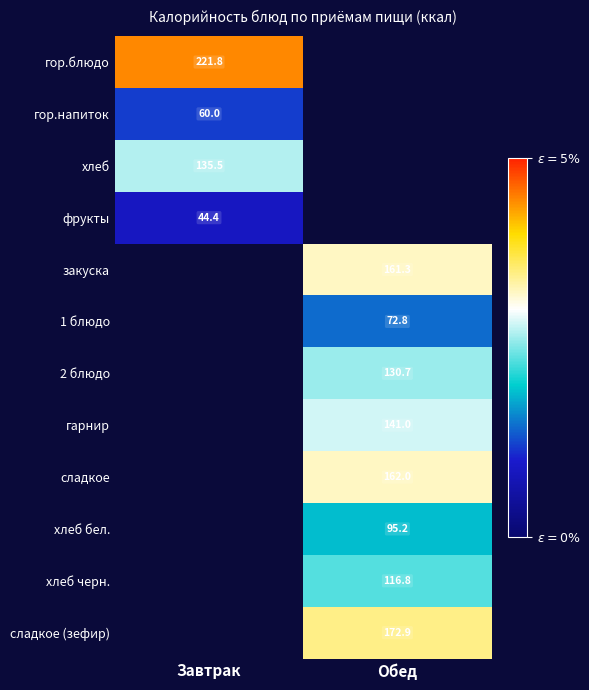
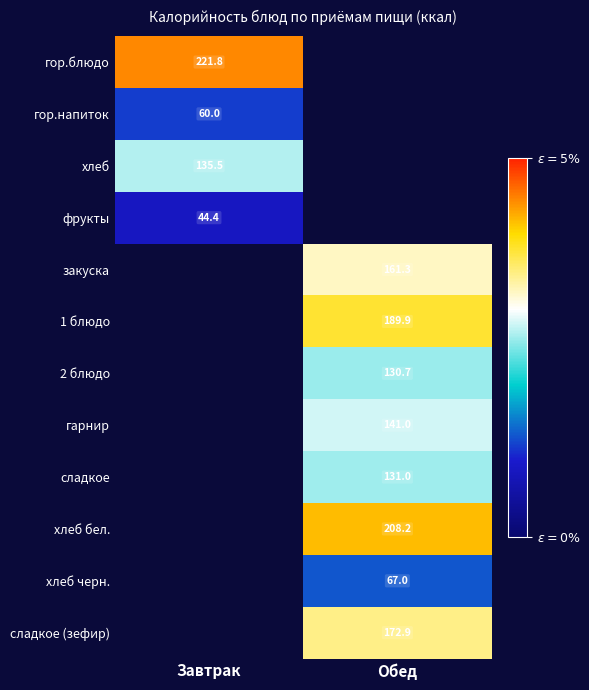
1 блюдо, Обед: 72.8 -> 189.9
сладкое, Обед: 162.0 -> 131.0
хлеб бел., Обед: 95.2 -> 208.2
хлеб черн., Обед: 116.8 -> 67.0
